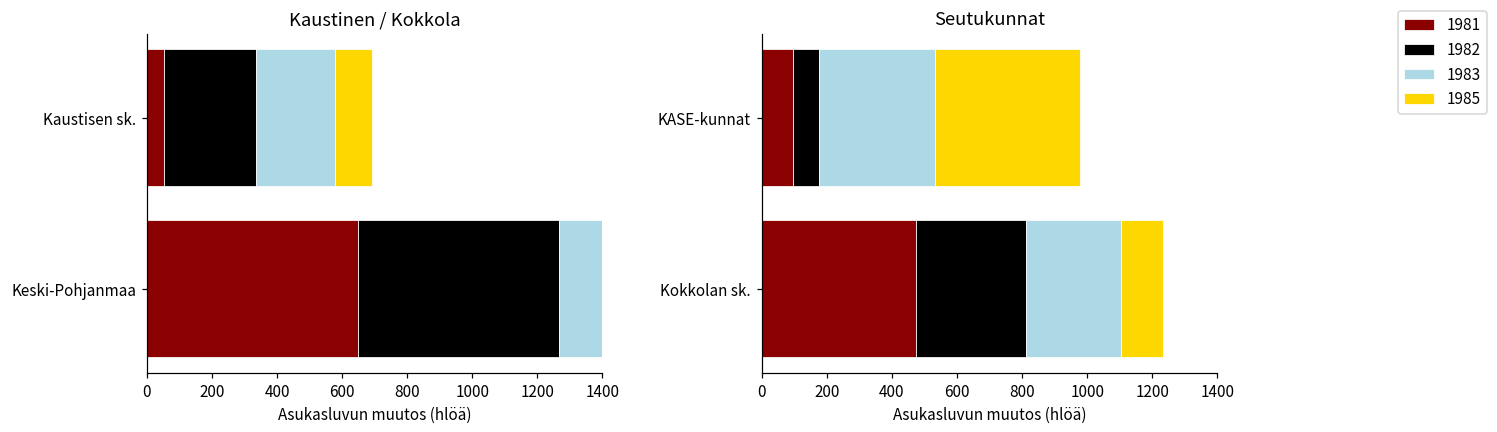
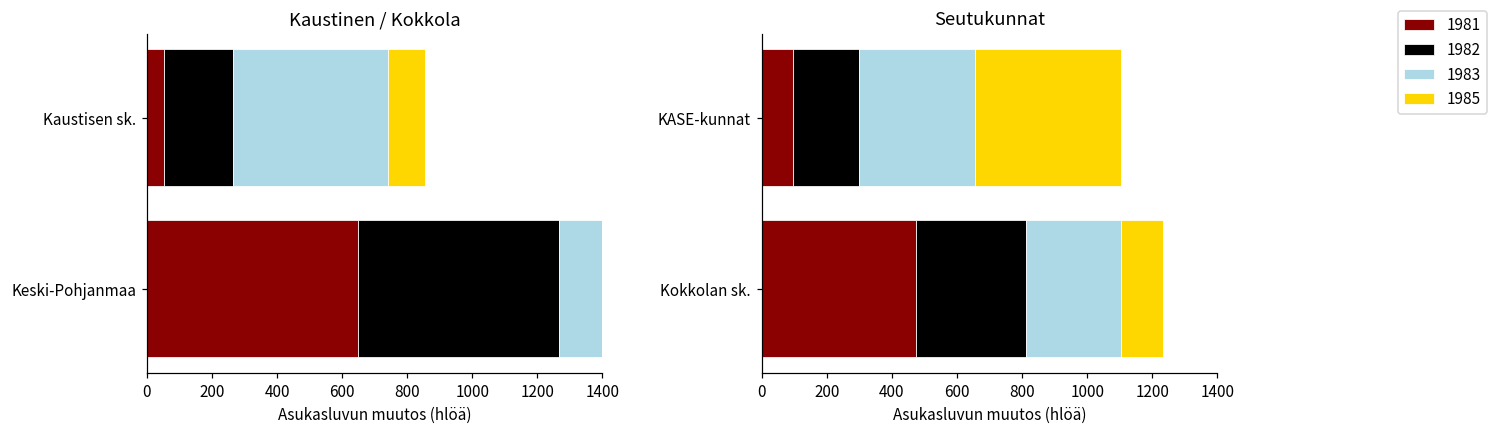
Kaustinen / Kokkola, 1982, Kaustisen sk.: 280 -> 210
Kaustinen / Kokkola, 1983, Kaustisen sk.: 240 -> 470
Seutukunnat, 1982, KASE-kunnat: 80 -> 200
